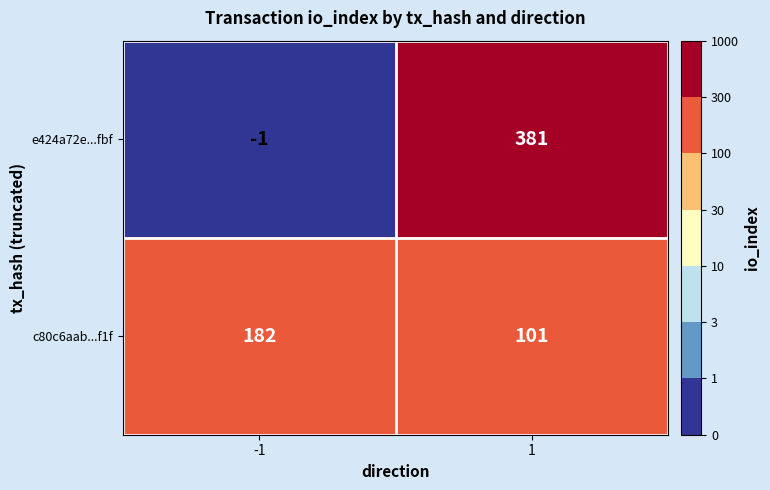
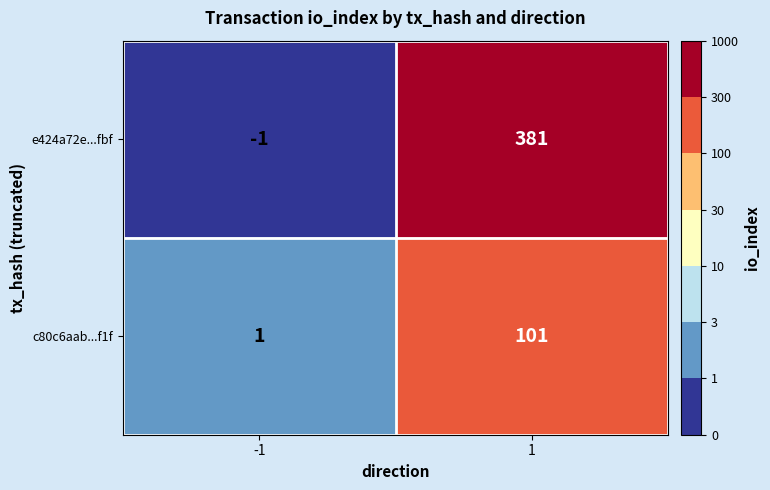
c80c6aab...f1f, -1: 182 -> 1
